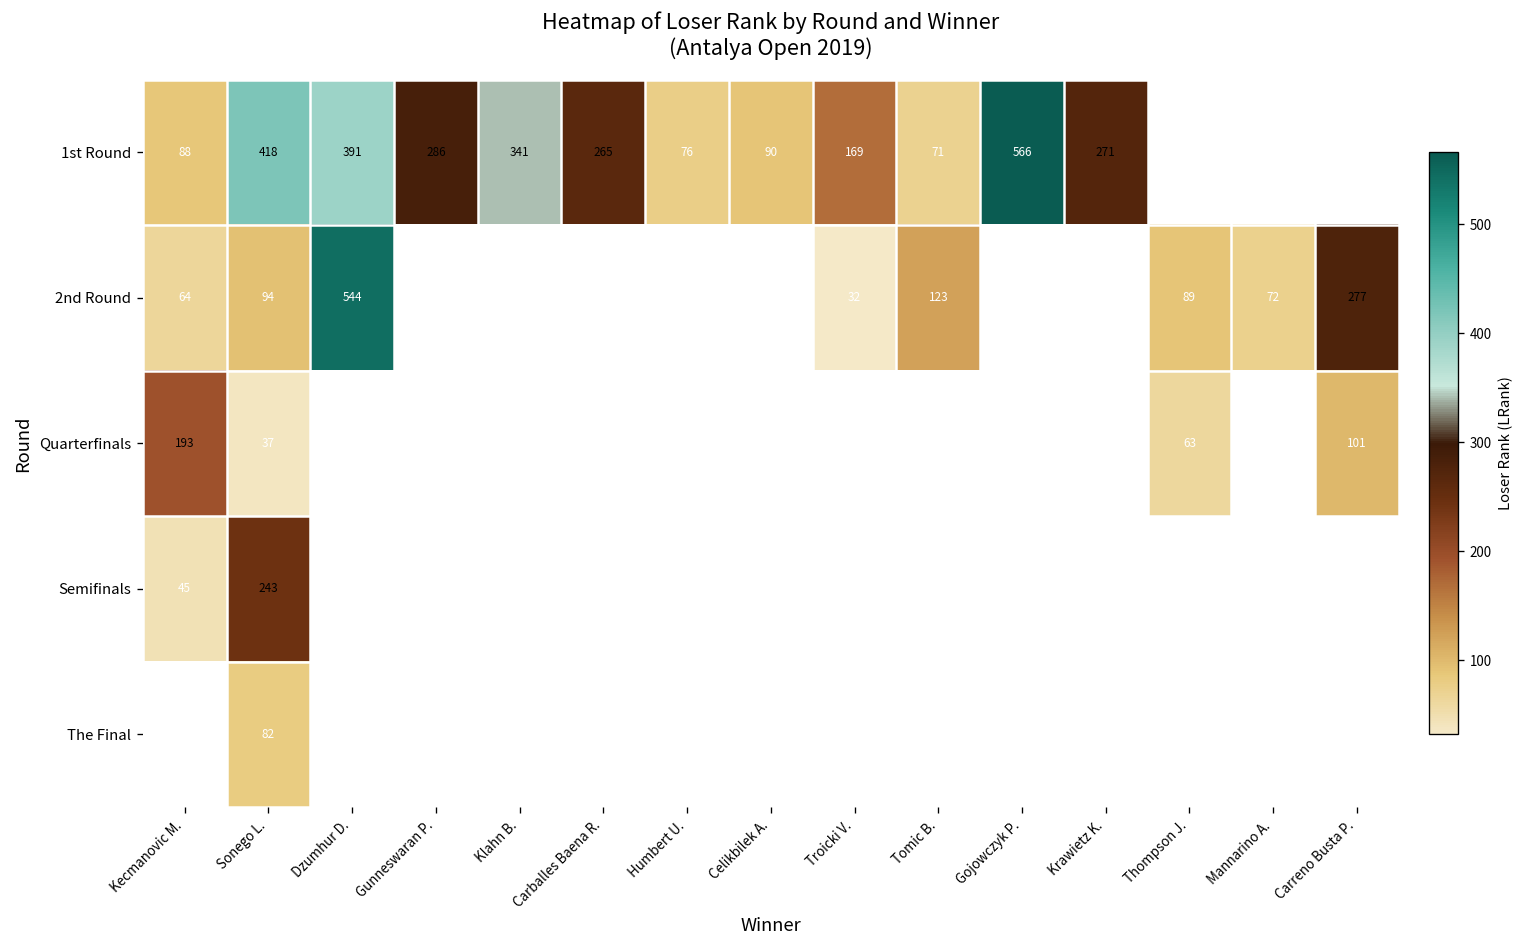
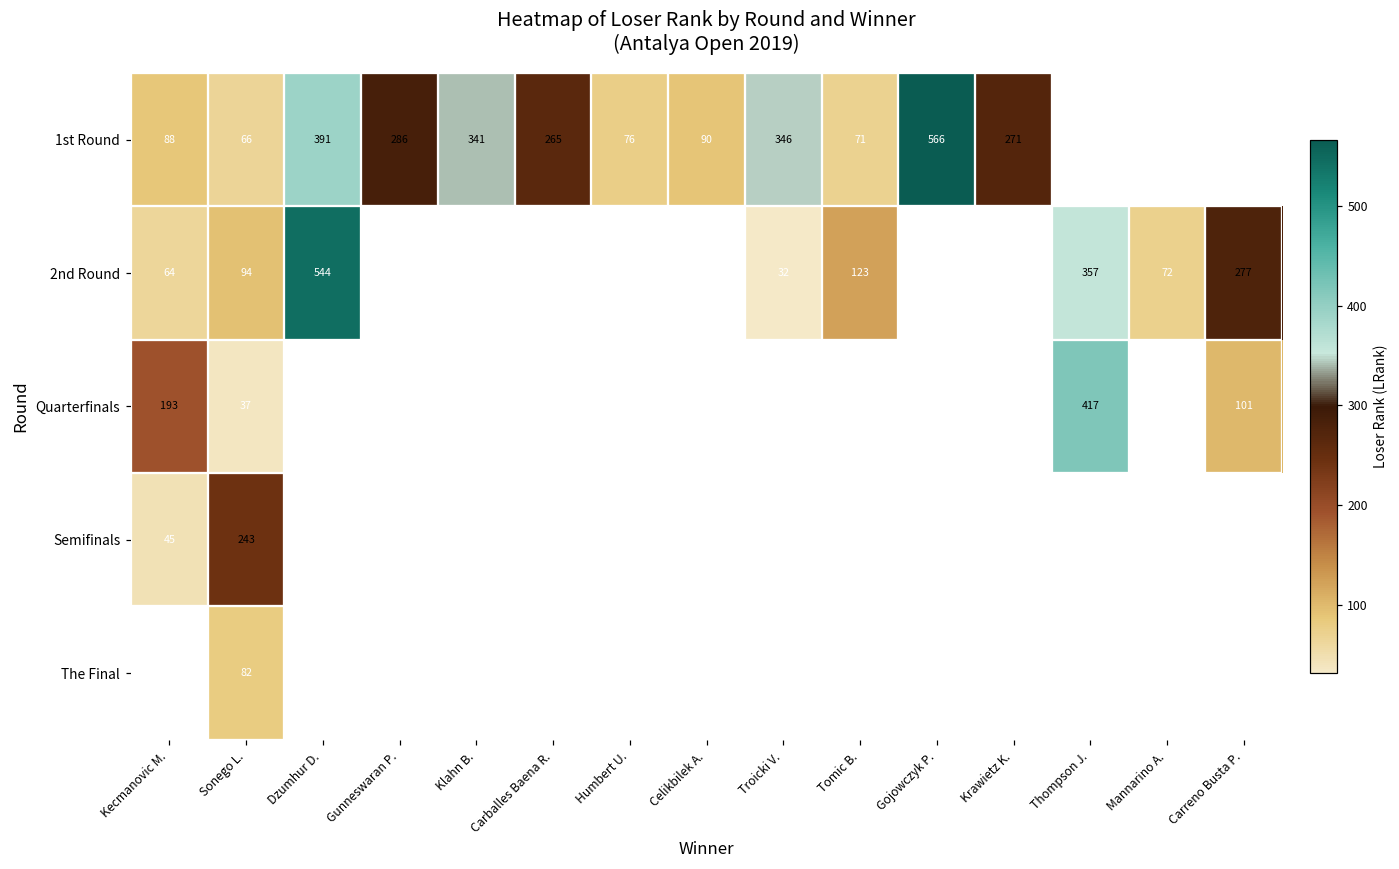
1st Round, Sonego L.: 418 -> 66
1st Round, Troicki V.: 169 -> 346
2nd Round, Thompson J.: 89 -> 357
Quarterfinals, Thompson J.: 63 -> 417
